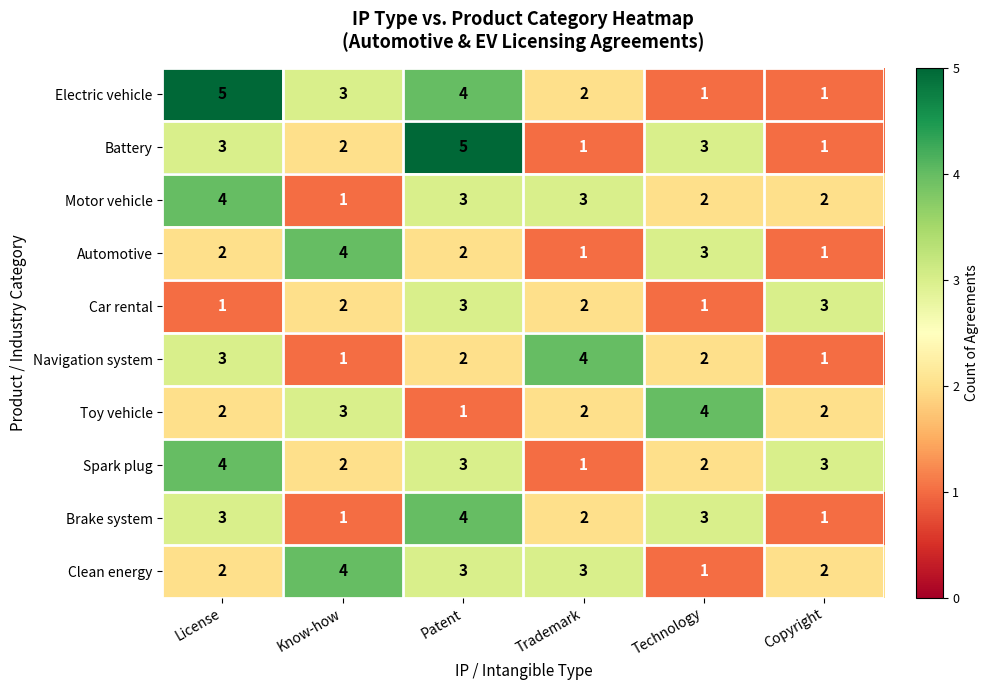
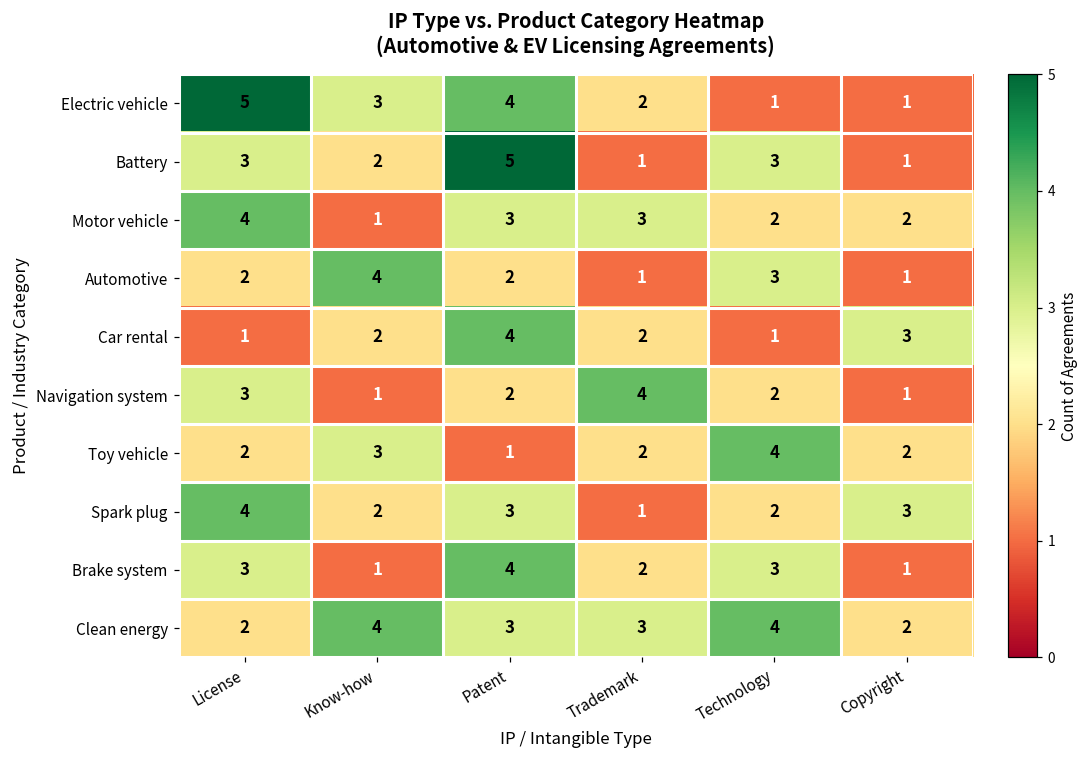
Car rental, Patent: 3 -> 4
Clean energy, Technology: 1 -> 4
